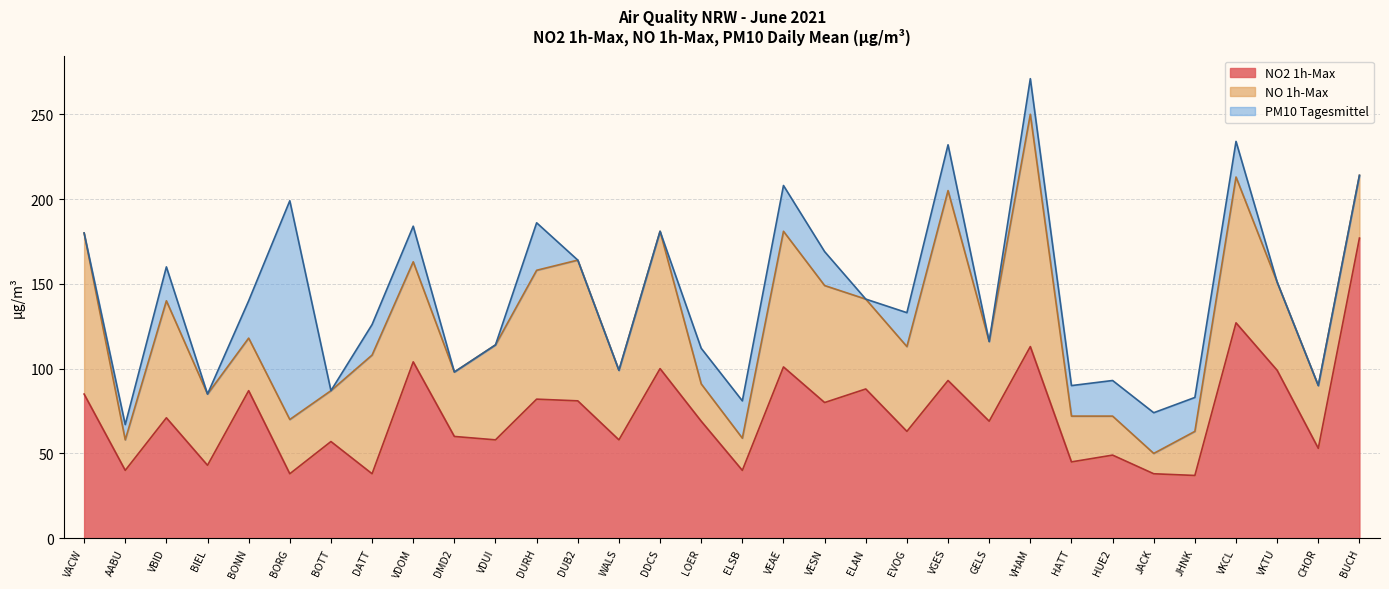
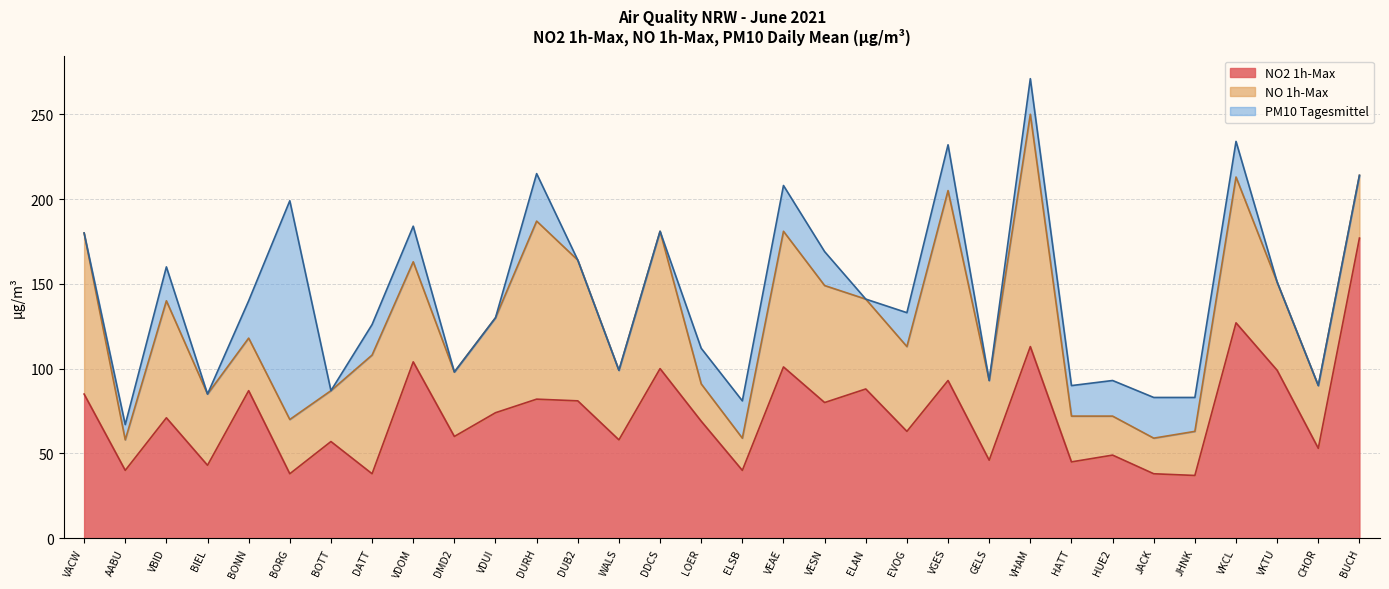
NO2 1h-Max, VDUI: 58 -> 74
NO 1h-Max, DURH: 76 -> 105
NO2 1h-Max, GELS: 69 -> 46
NO 1h-Max, JACK: 12 -> 21
